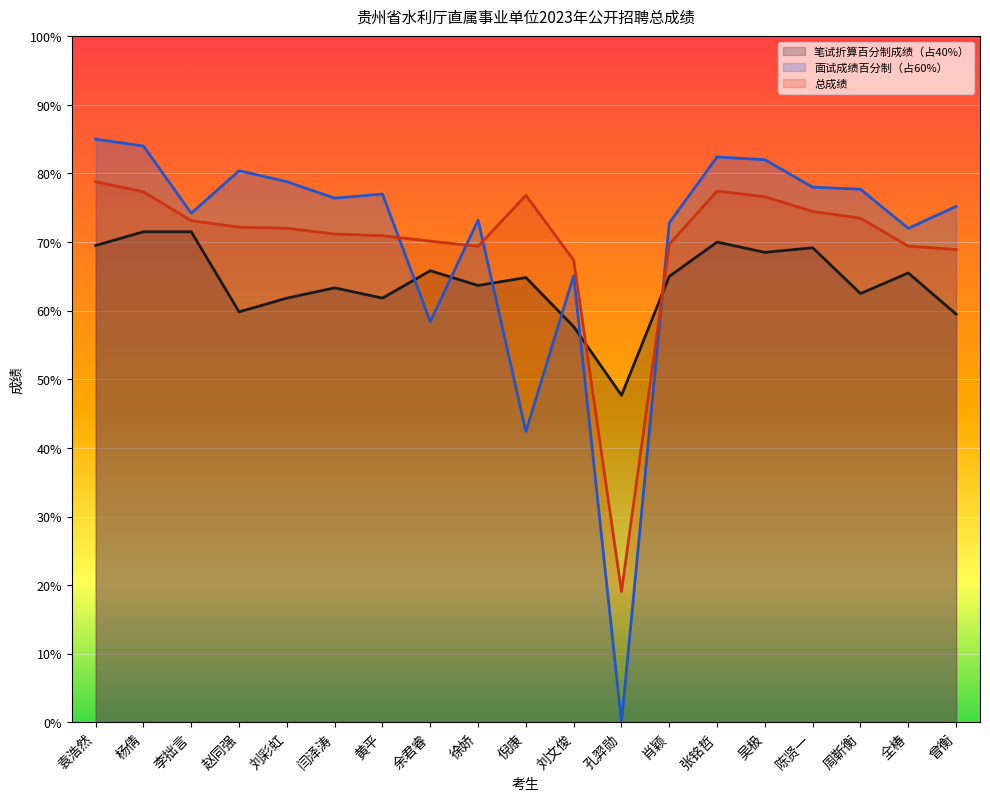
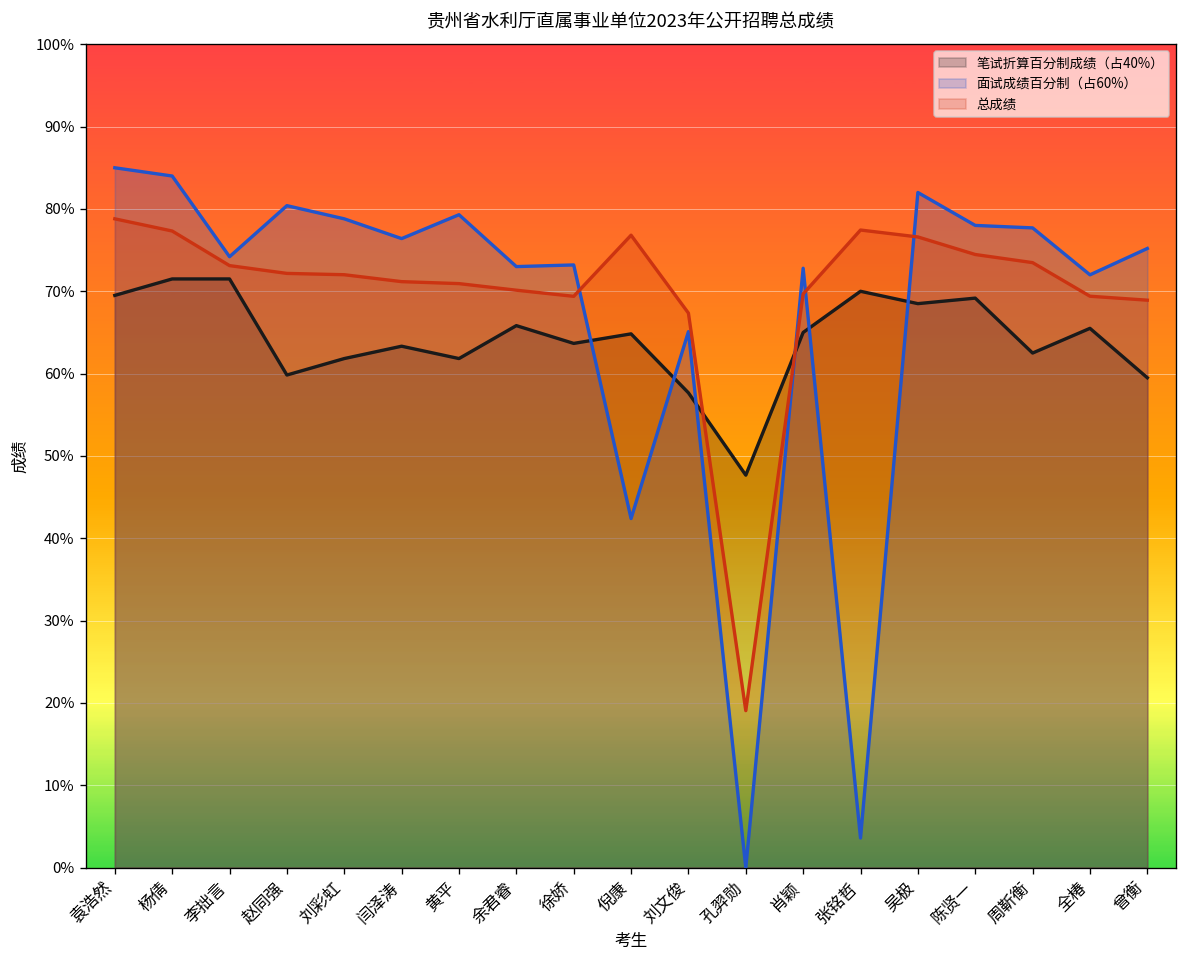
面试成绩百分制（占60%）, 黄平: 77% -> 79%
面试成绩百分制（占60%）, 余君睿: 58% -> 73%
面试成绩百分制（占60%）, 张铭哲: 82% -> 4%
